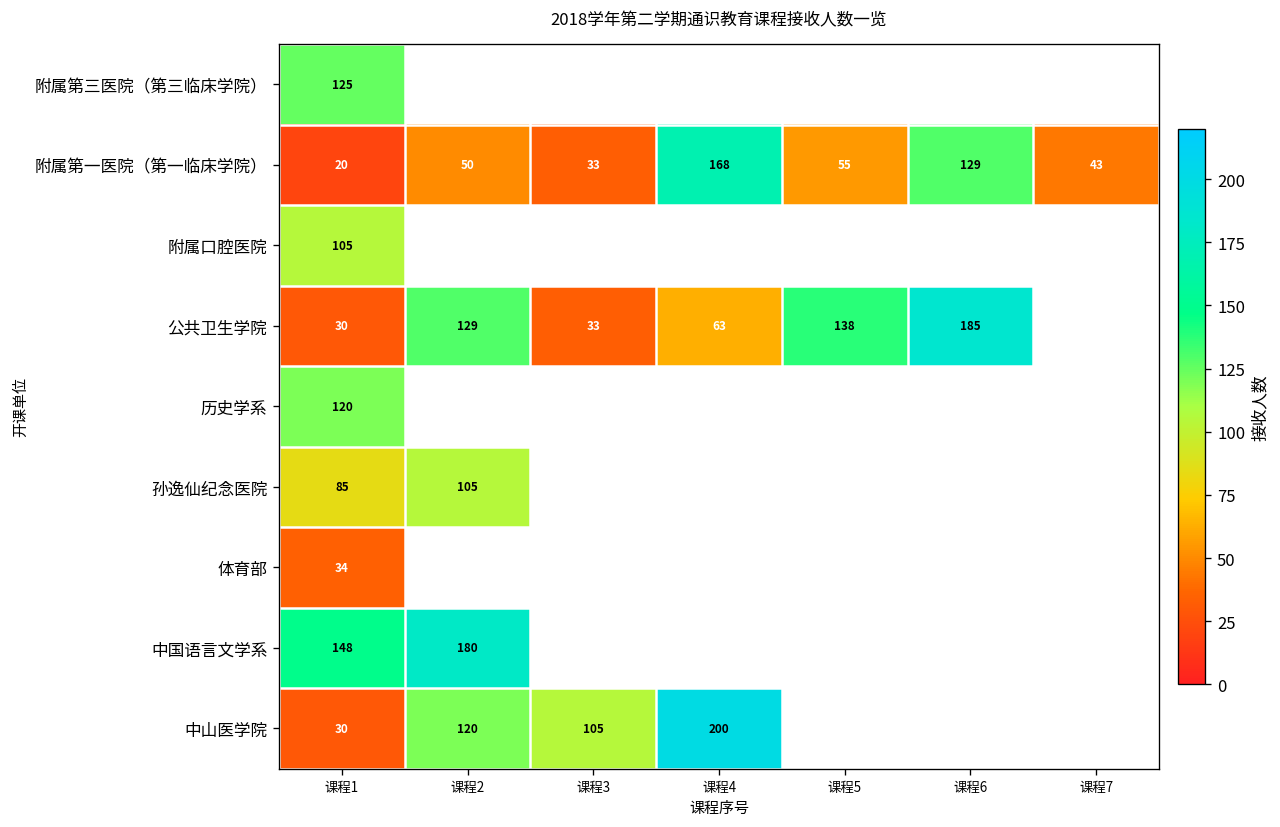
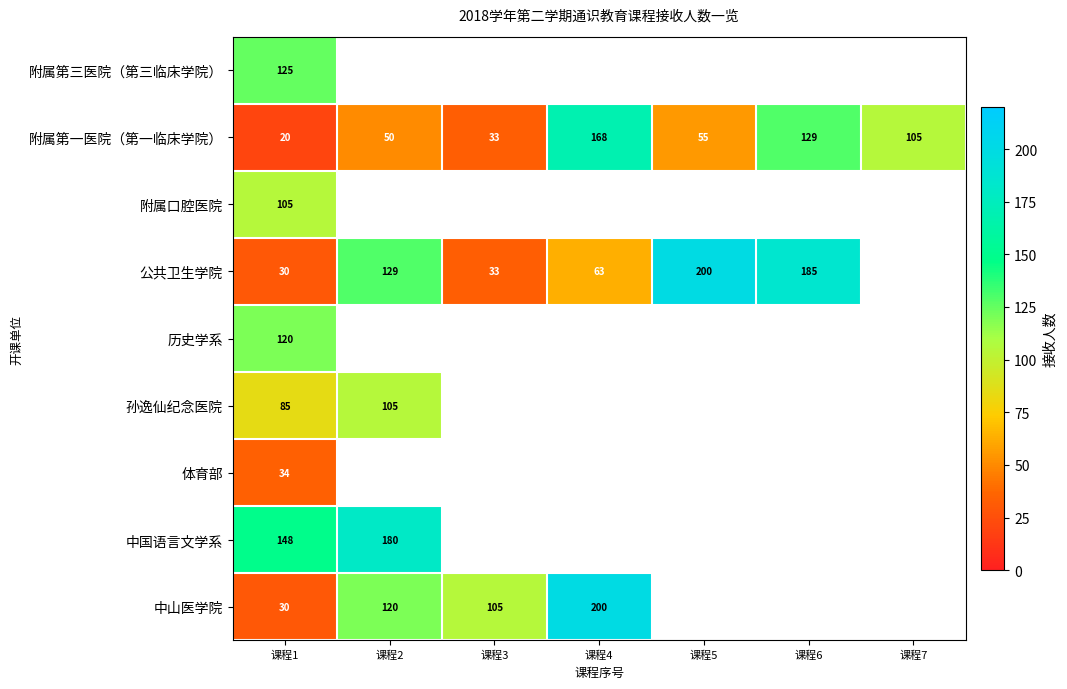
附属第一医院（第一临床学院）, 课程7: 43 -> 105
公共卫生学院, 课程5: 138 -> 200
